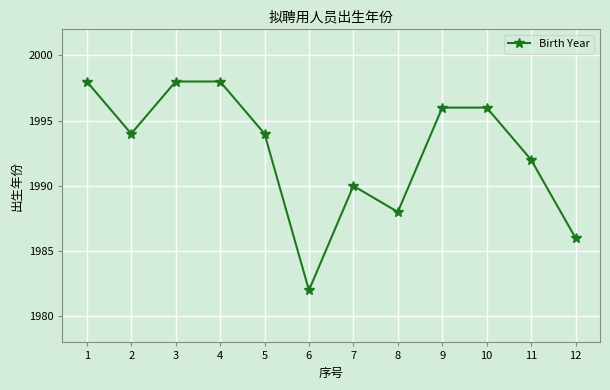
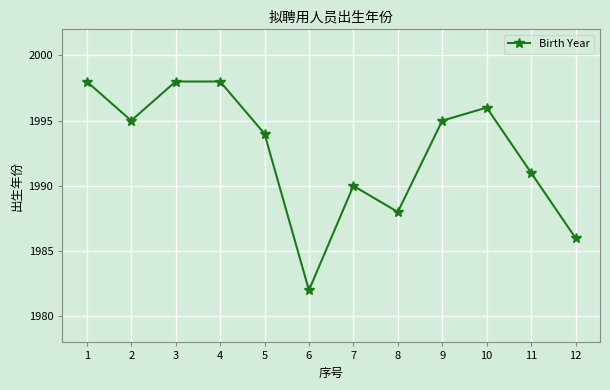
2: 1994 -> 1995
9: 1996 -> 1995
11: 1992 -> 1991
